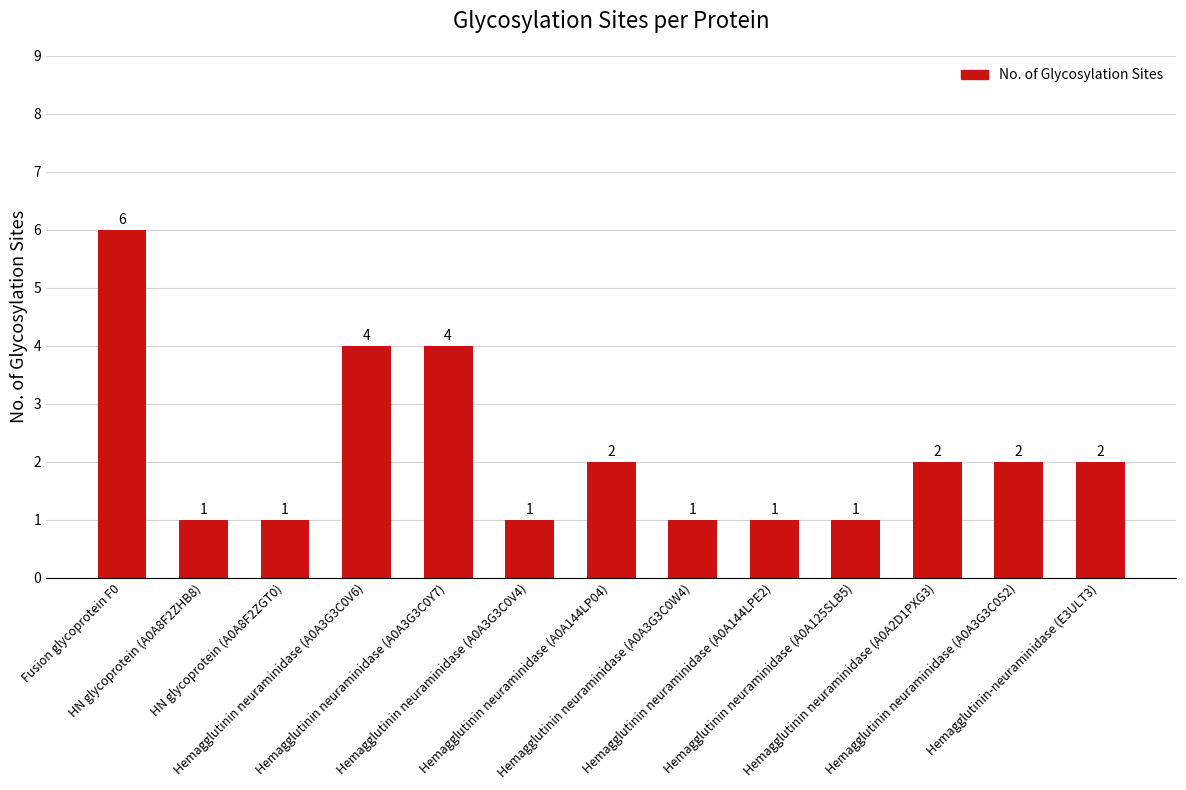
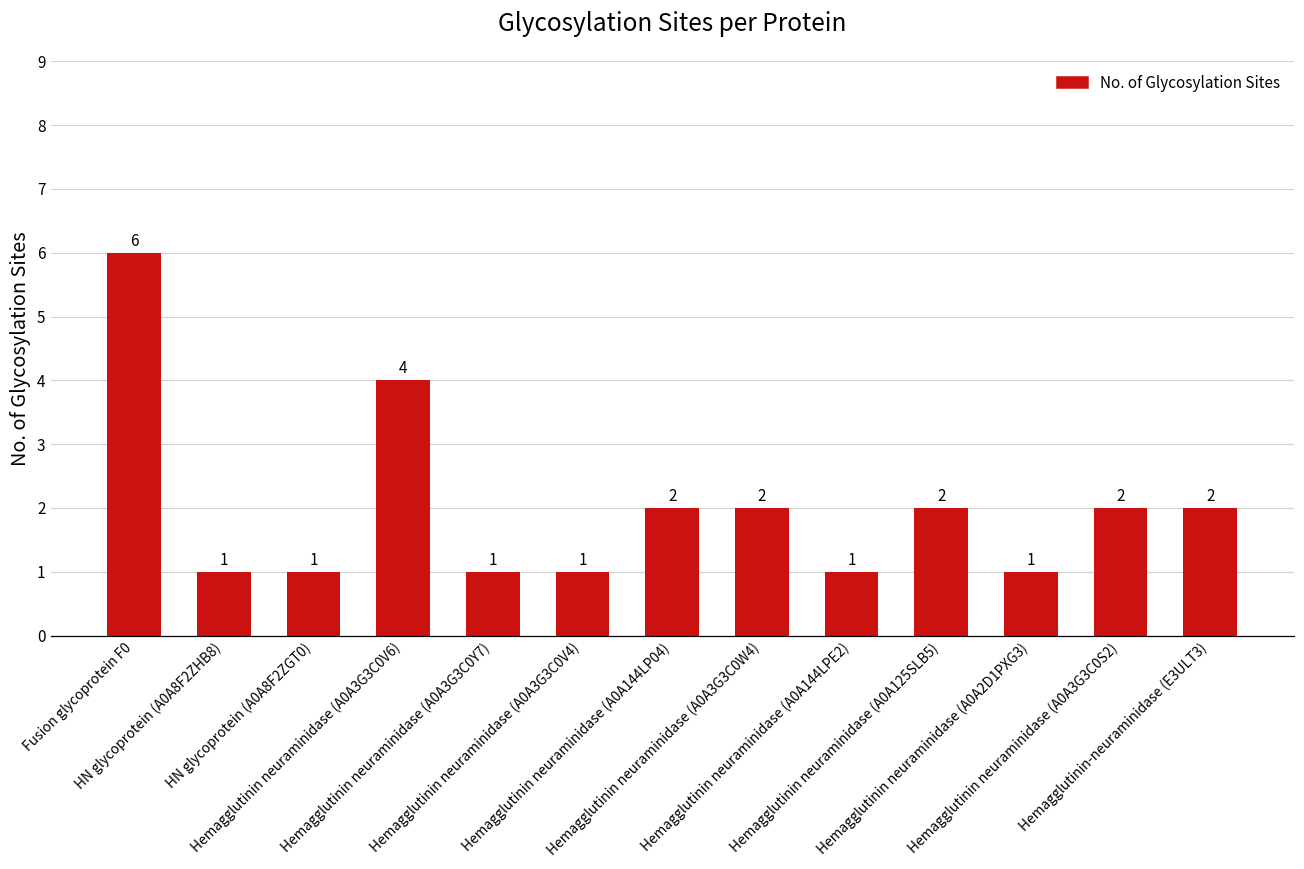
Hemagglutinin neuraminidase (A0A3G3C0Y7): 4 -> 1
Hemagglutinin neuraminidase (A0A3G3C0W4): 1 -> 2
Hemagglutinin neuraminidase (A0A125SLB5): 1 -> 2
Hemagglutinin neuraminidase (A0A2D1PXG3): 2 -> 1
